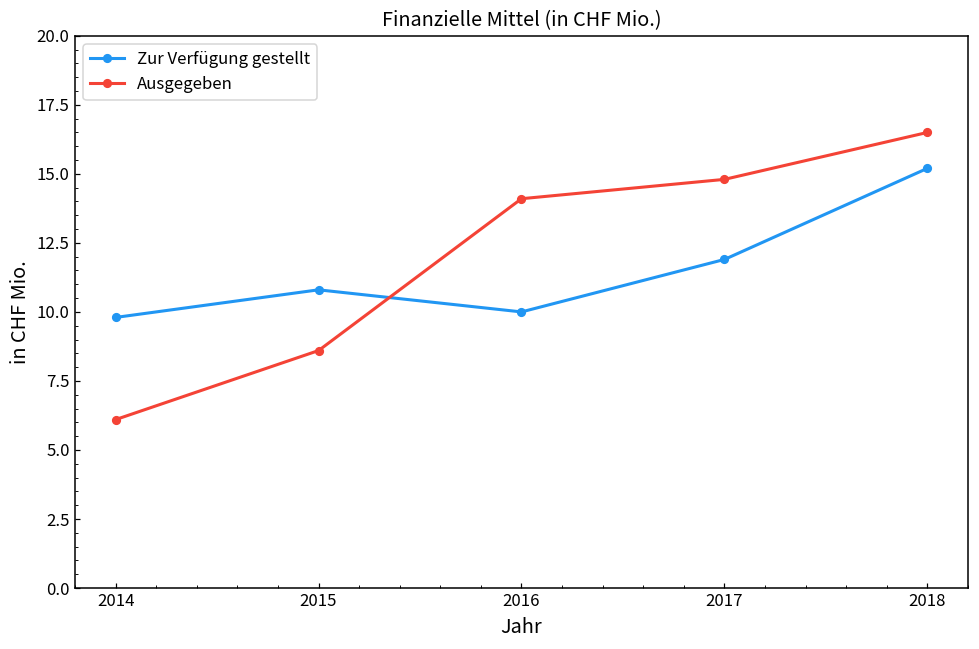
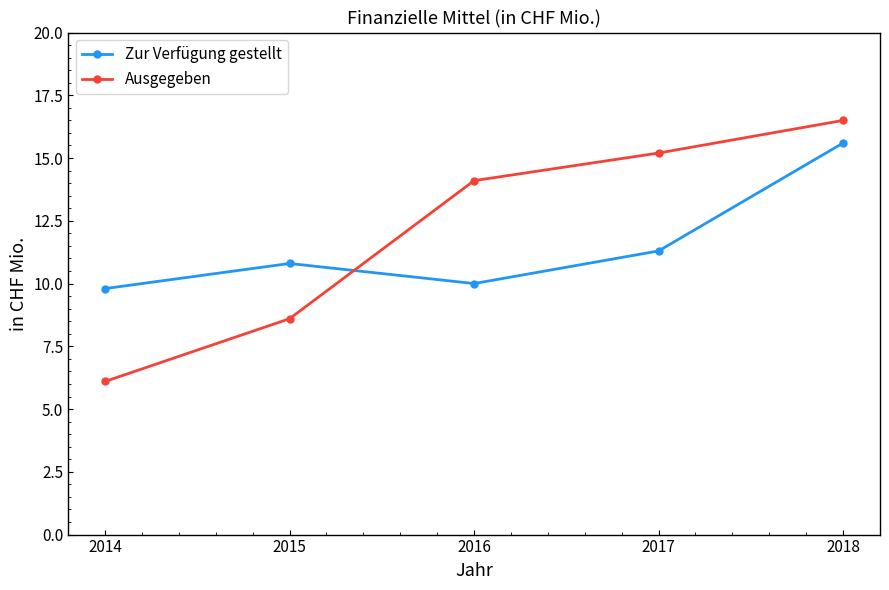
Zur Verfügung gestellt, 2017: 11.9 -> 11.3
Ausgegeben, 2017: 14.8 -> 15.2
Zur Verfügung gestellt, 2018: 15.2 -> 15.6
